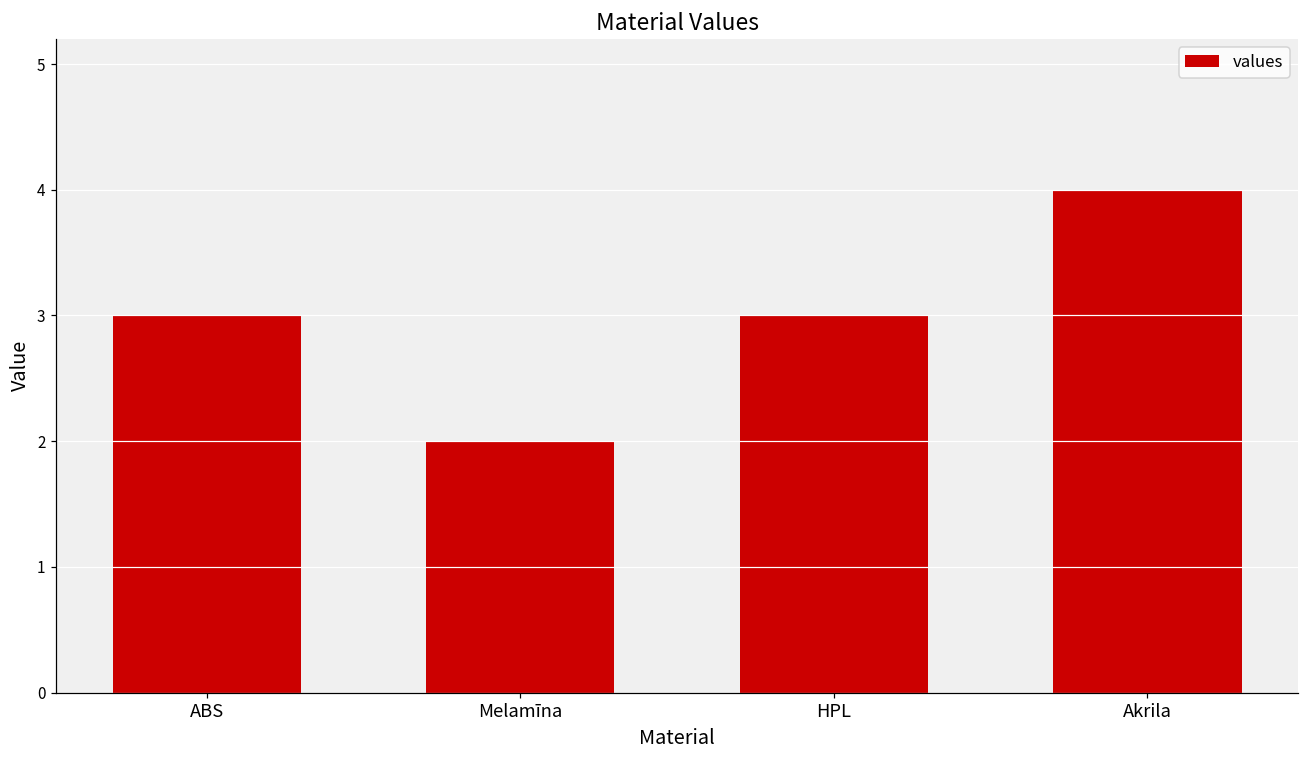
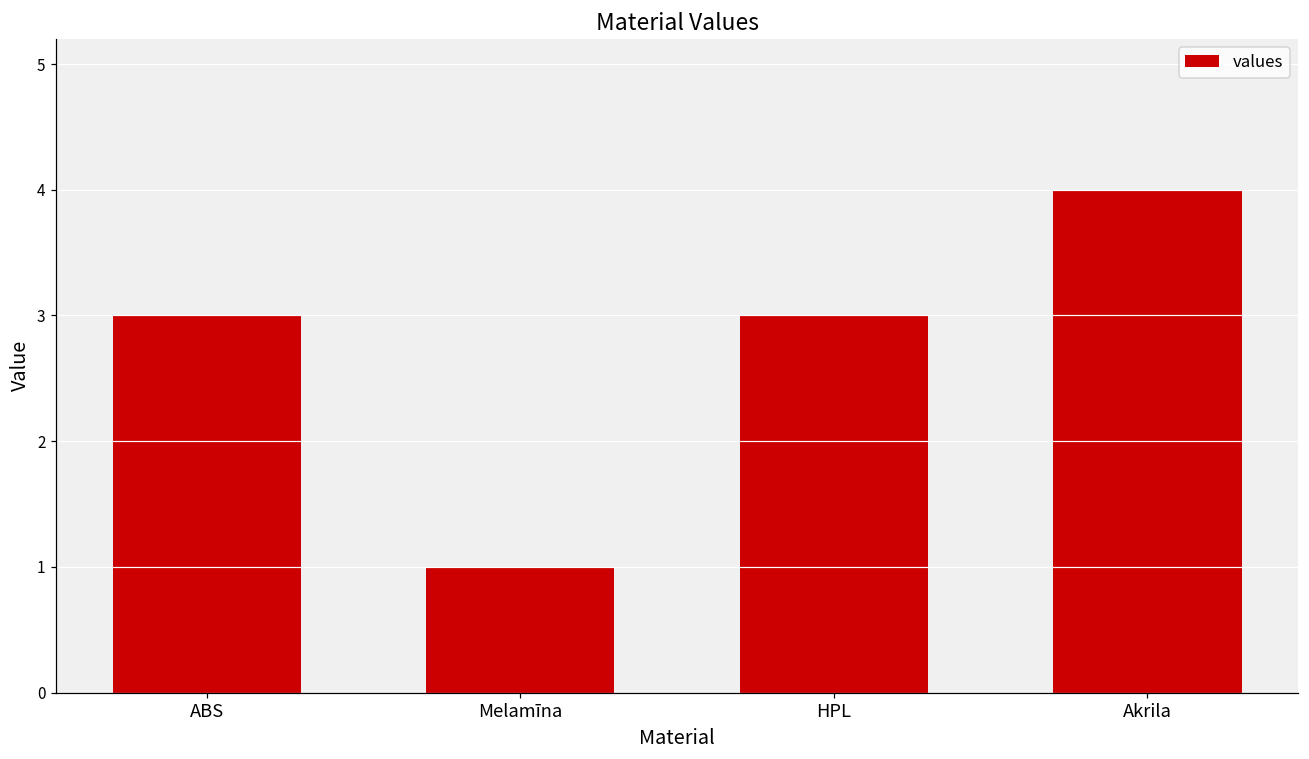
Melamīna: 2 -> 1
